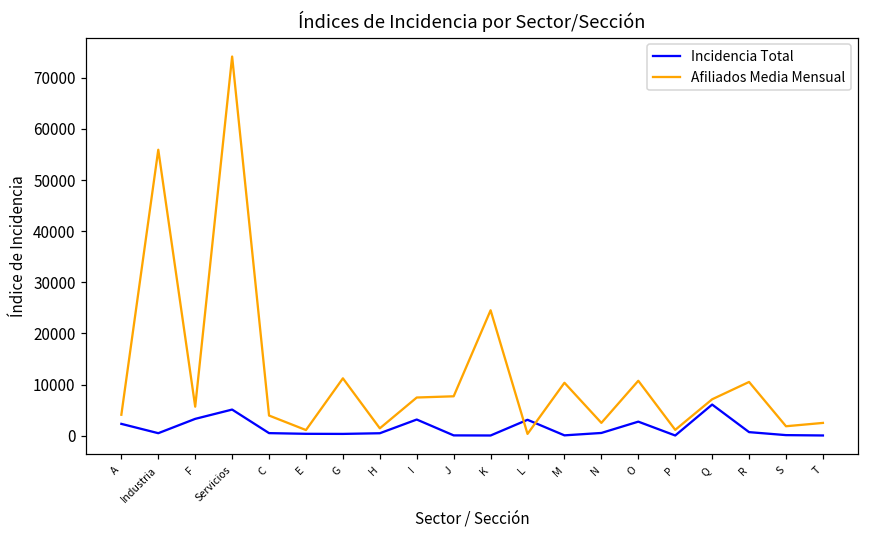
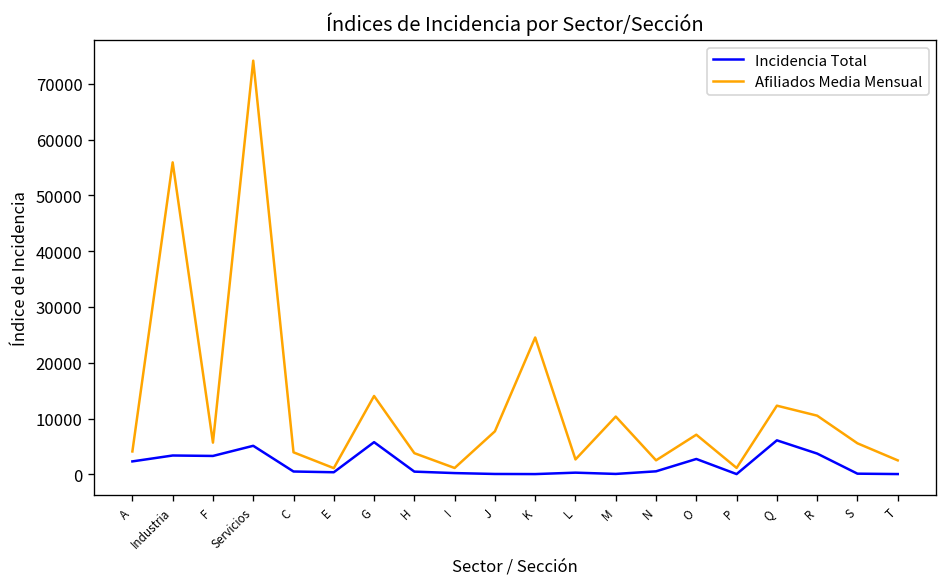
Incidencia Total, Industria: 0 -> 3000
Incidencia Total, G: 0 -> 6000
Afiliados Media Mensual, G: 11000 -> 14000
Afiliados Media Mensual, H: 1000 -> 4000
Incidencia Total, I: 3000 -> 0
Afiliados Media Mensual, I: 7000 -> 1000
Incidencia Total, L: 3000 -> 0
Afiliados Media Mensual, L: 0 -> 3000
Afiliados Media Mensual, O: 11000 -> 7000
Afiliados Media Mensual, Q: 7000 -> 12000
Incidencia Total, R: 1000 -> 4000
Afiliados Media Mensual, S: 2000 -> 6000
